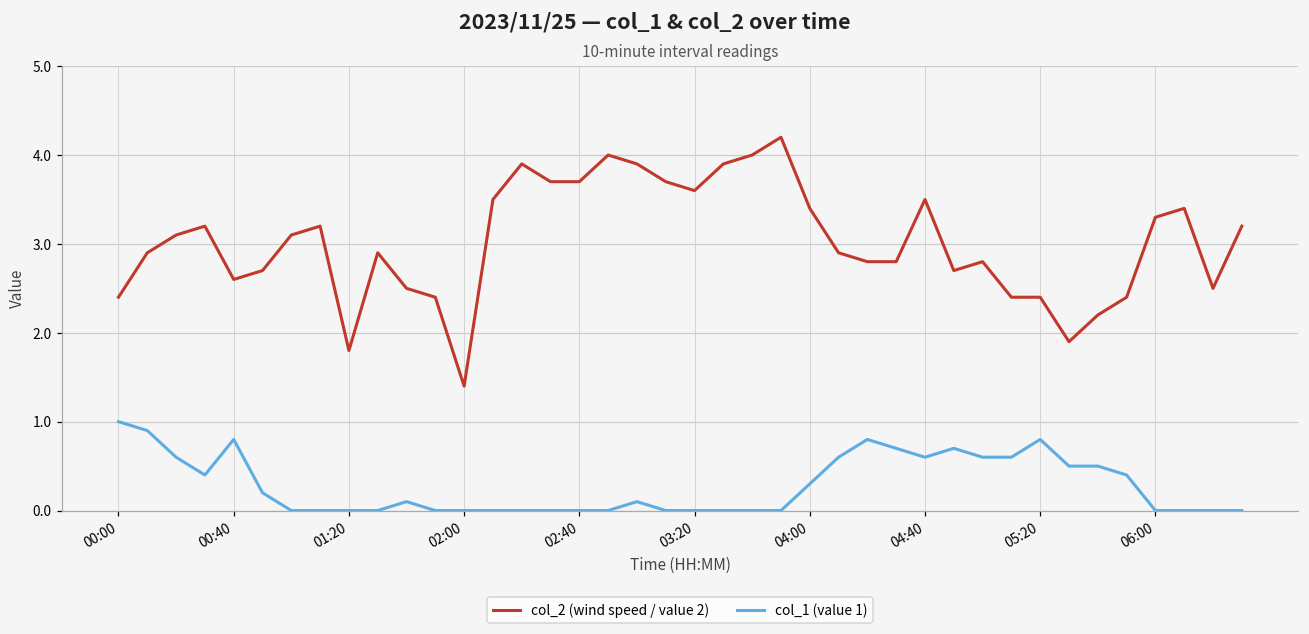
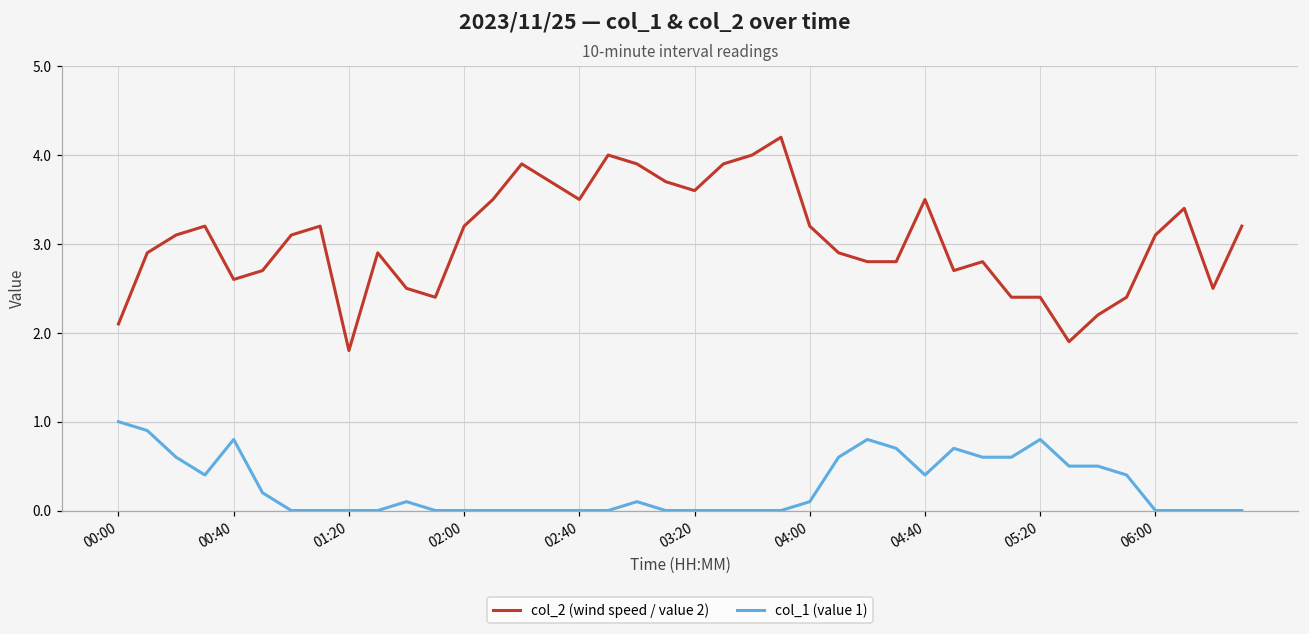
col_2 (wind speed / value 2), 00:00: 2.4 -> 2.1
col_2 (wind speed / value 2), 02:00: 1.4 -> 3.2
col_2 (wind speed / value 2), 02:40: 3.7 -> 3.5
col_2 (wind speed / value 2), 04:00: 3.4 -> 3.2
col_1 (value 1), 04:00: 0.3 -> 0.1
col_1 (value 1), 04:40: 0.6 -> 0.4
col_2 (wind speed / value 2), 06:00: 3.3 -> 3.1
